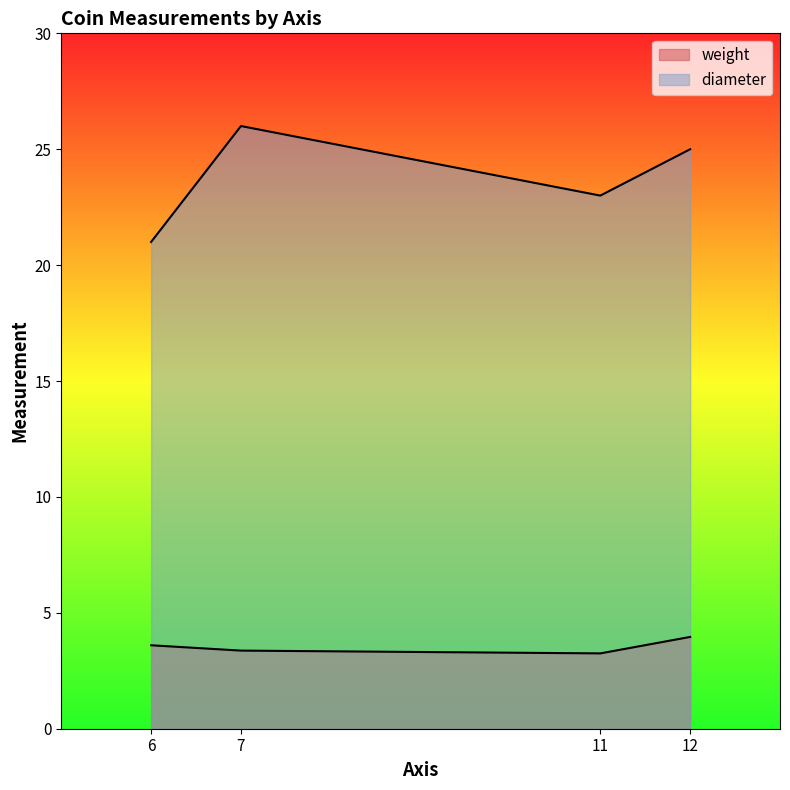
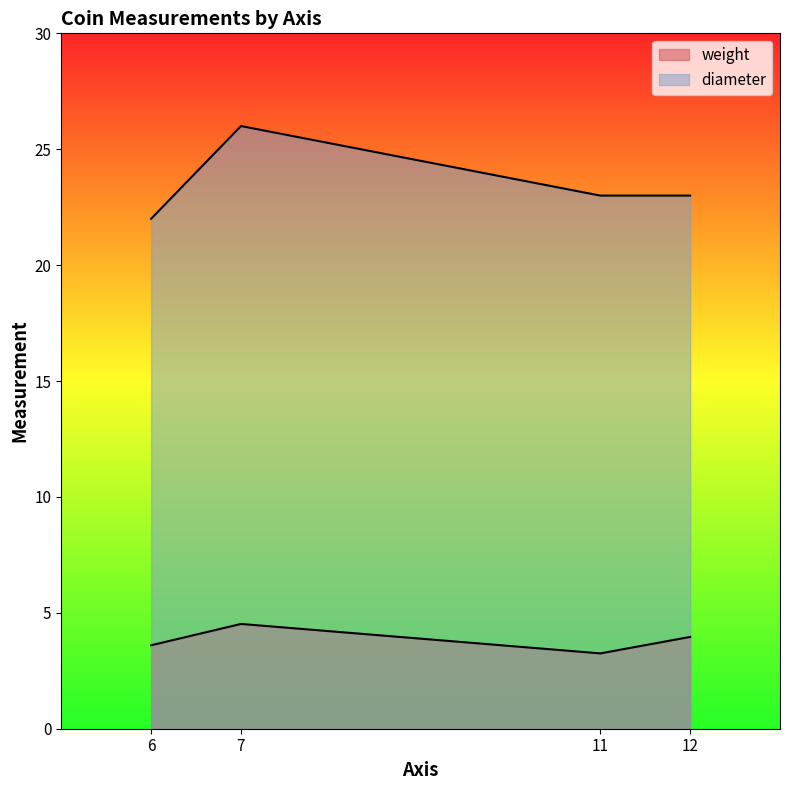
diameter, 6: 21 -> 22
weight, 7: 3.4 -> 4.5
diameter, 12: 25 -> 23
